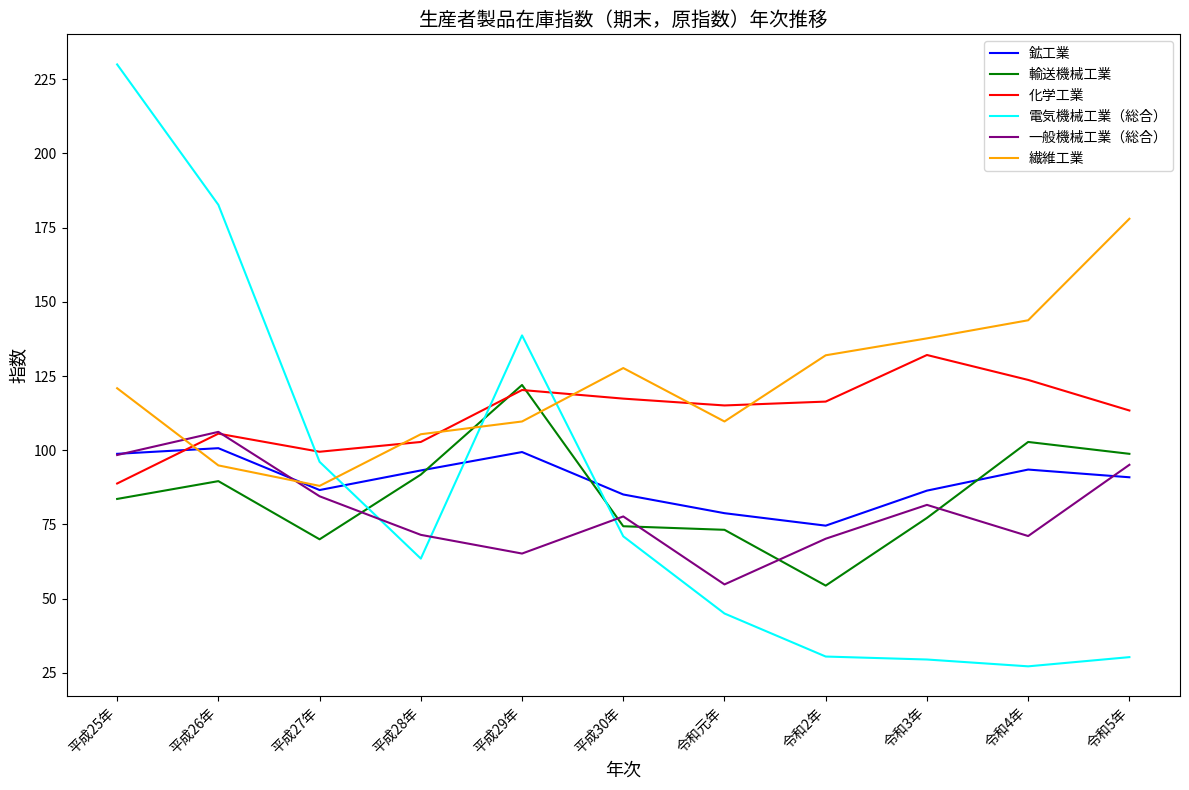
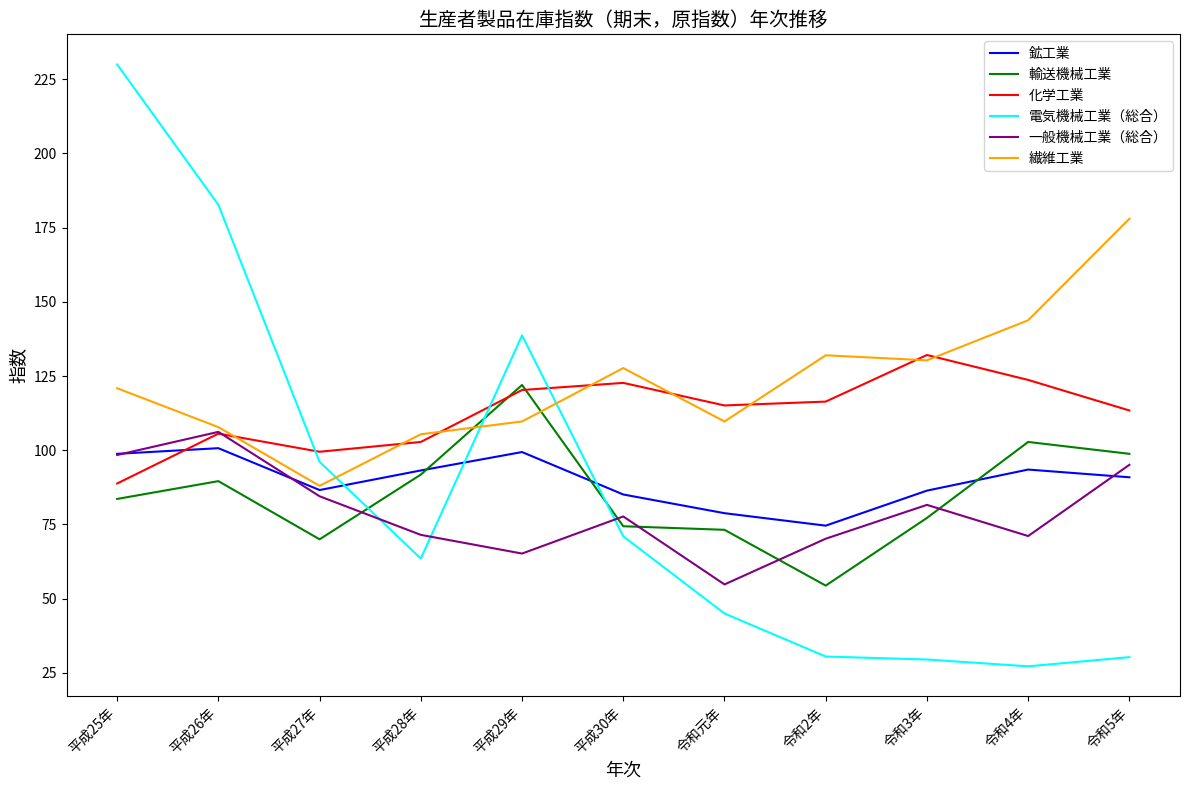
繊維工業, 平成26年: 95 -> 108
化学工業, 平成30年: 117 -> 123
繊維工業, 令和3年: 138 -> 130
